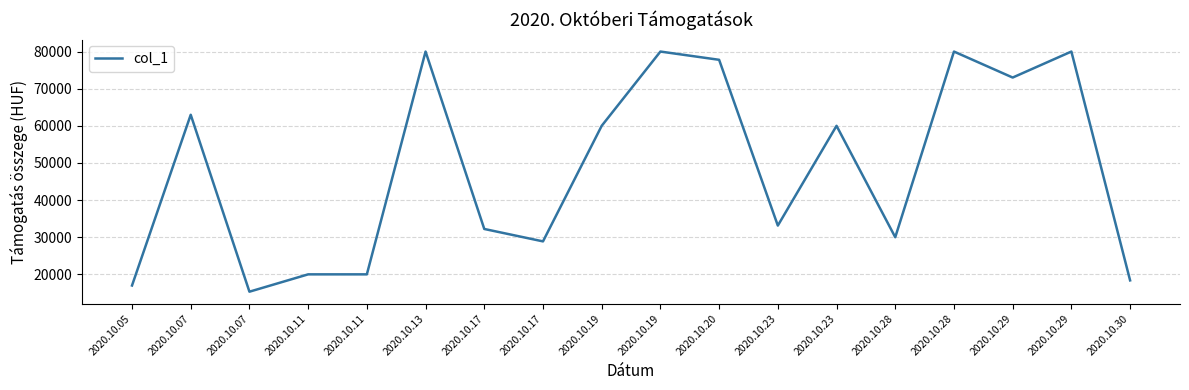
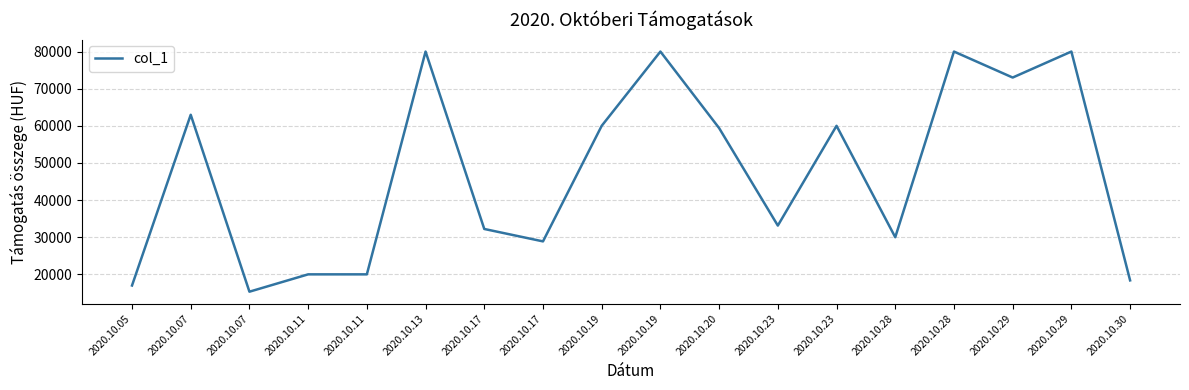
2020.10.20: 78000 -> 59000
